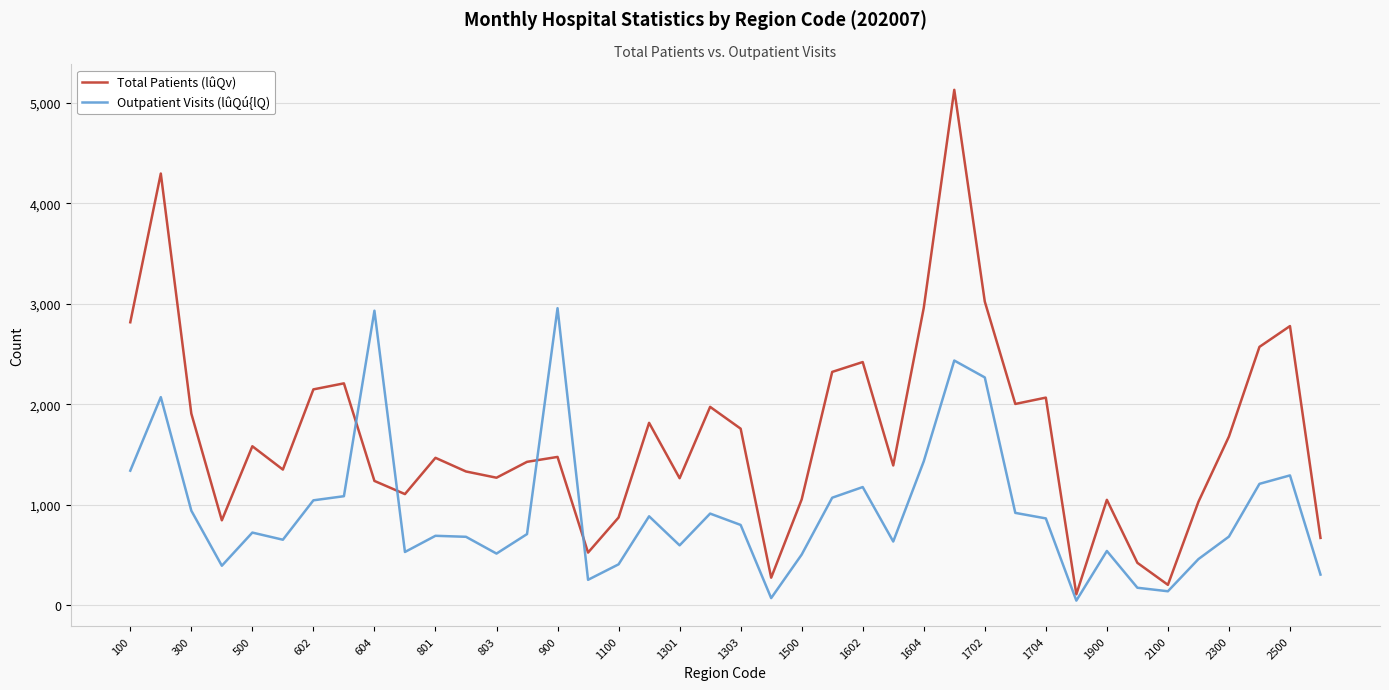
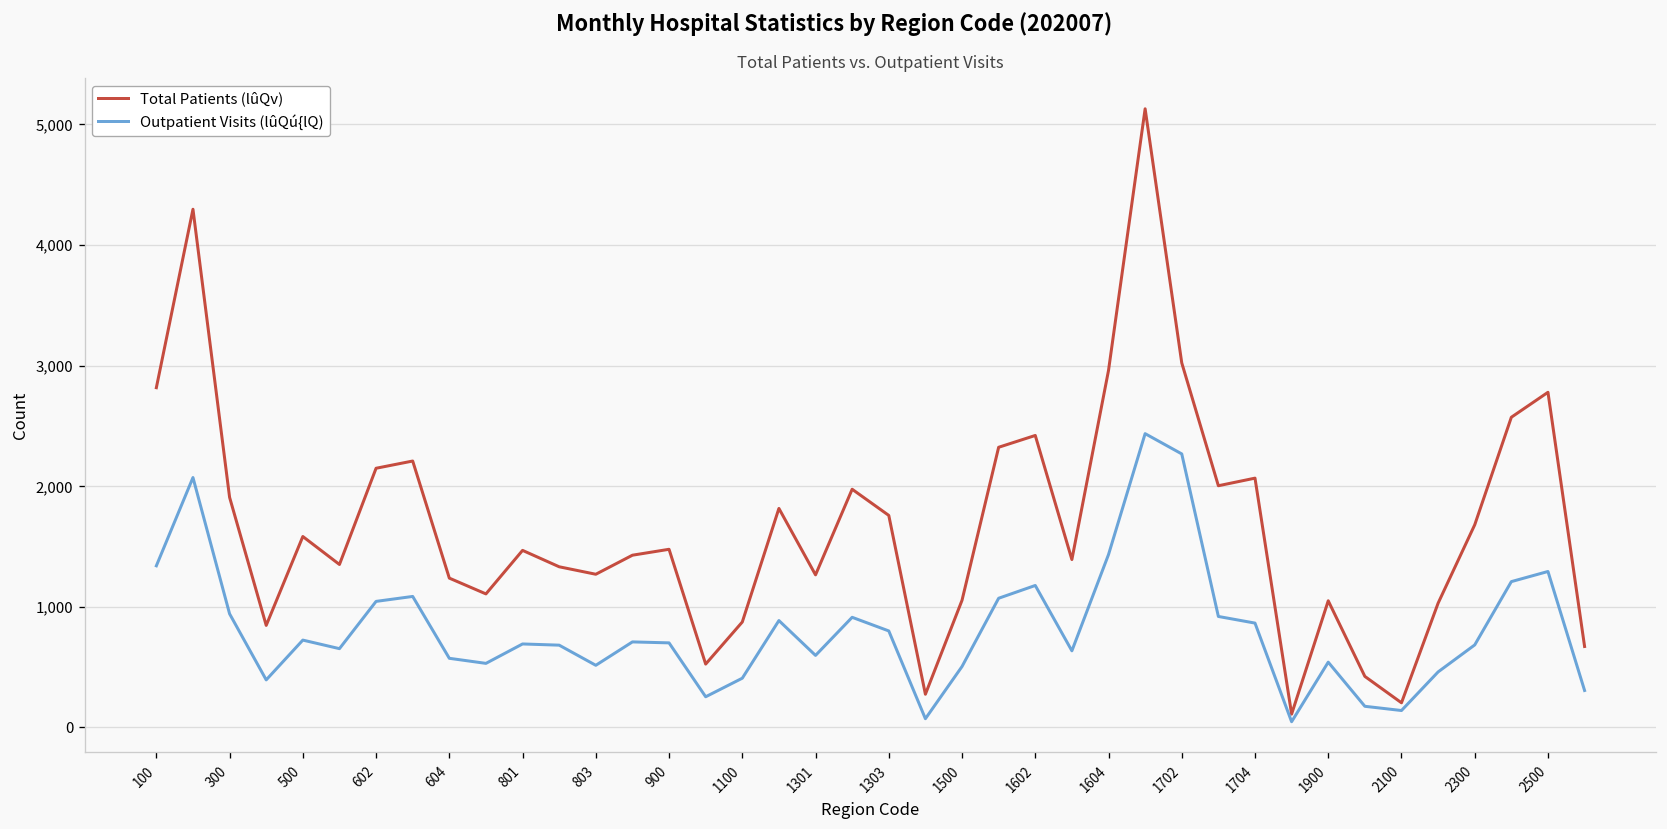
Outpatient Visits (lûQú{lQ), 604: 2,930 -> 570
Outpatient Visits (lûQú{lQ), 900: 2,960 -> 700
